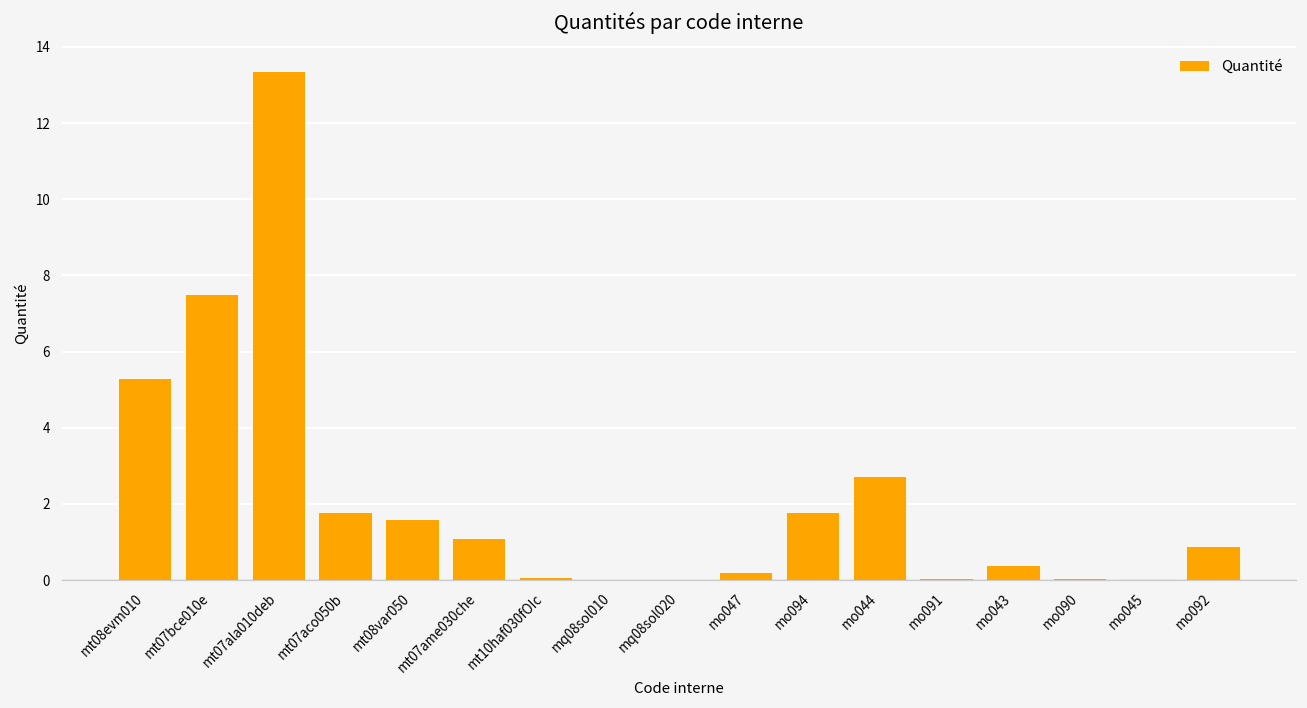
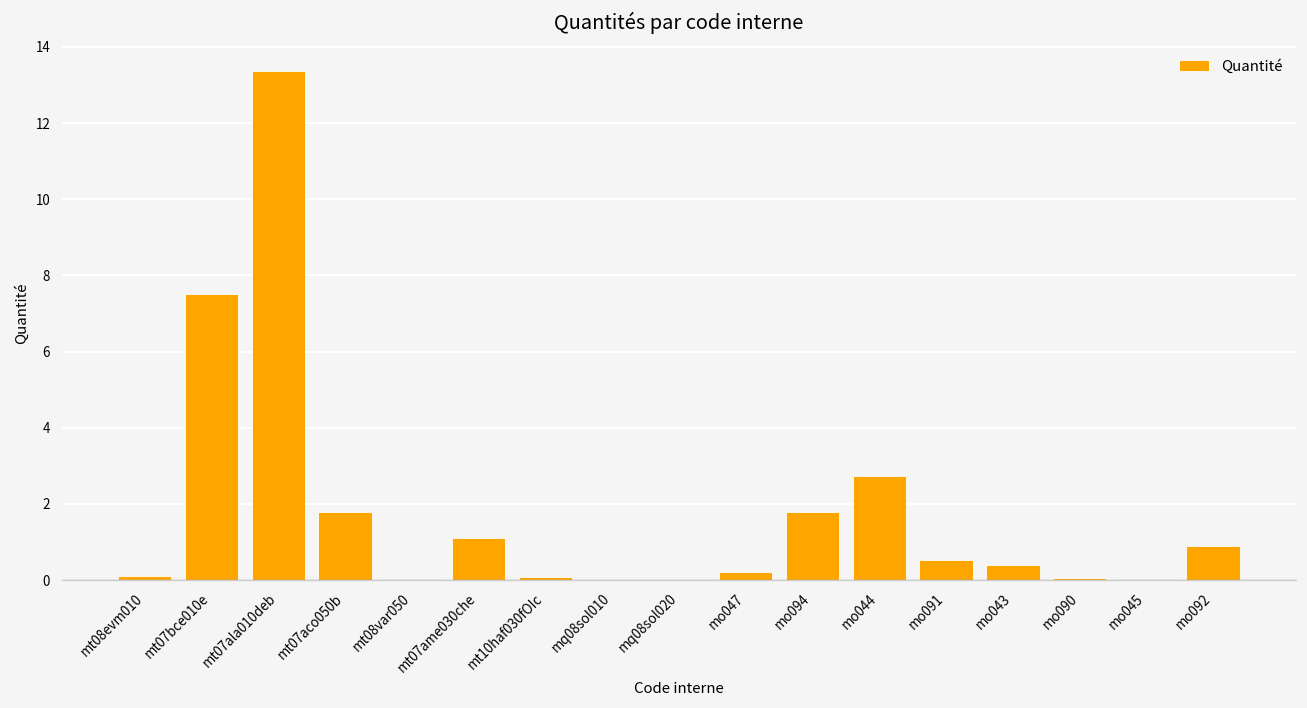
mt08evm010: 5.3 -> 0.1
mt08var050: 1.6 -> 0.0
mo091: 0.1 -> 0.5
